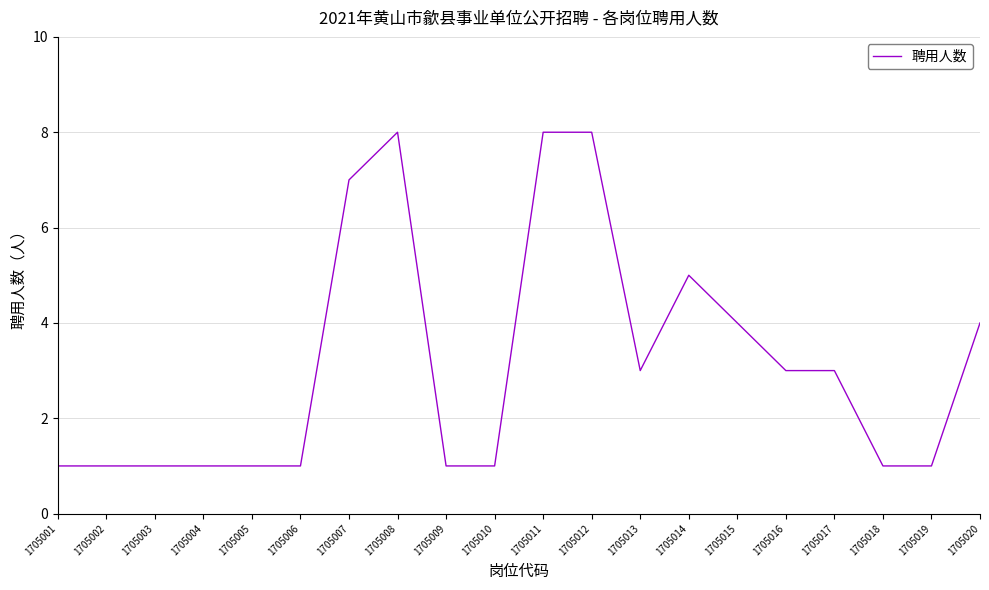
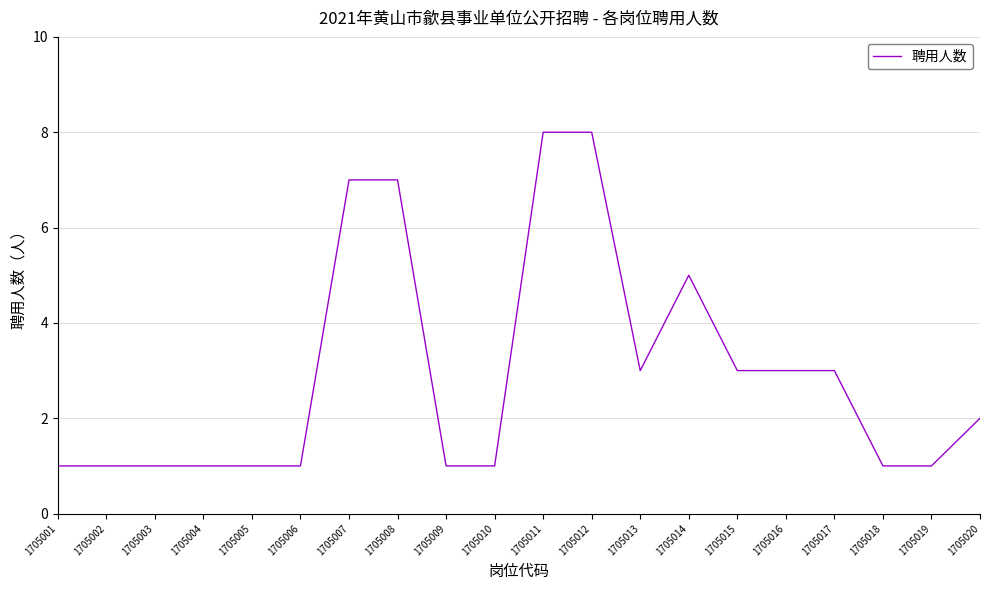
1705008: 8 -> 7
1705015: 4 -> 3
1705020: 4 -> 2
